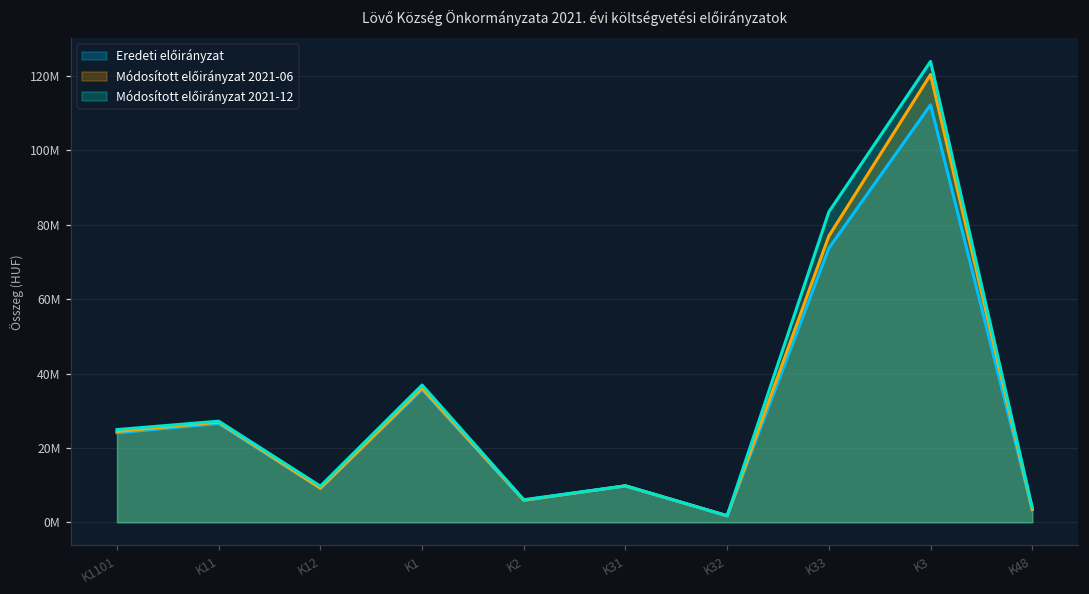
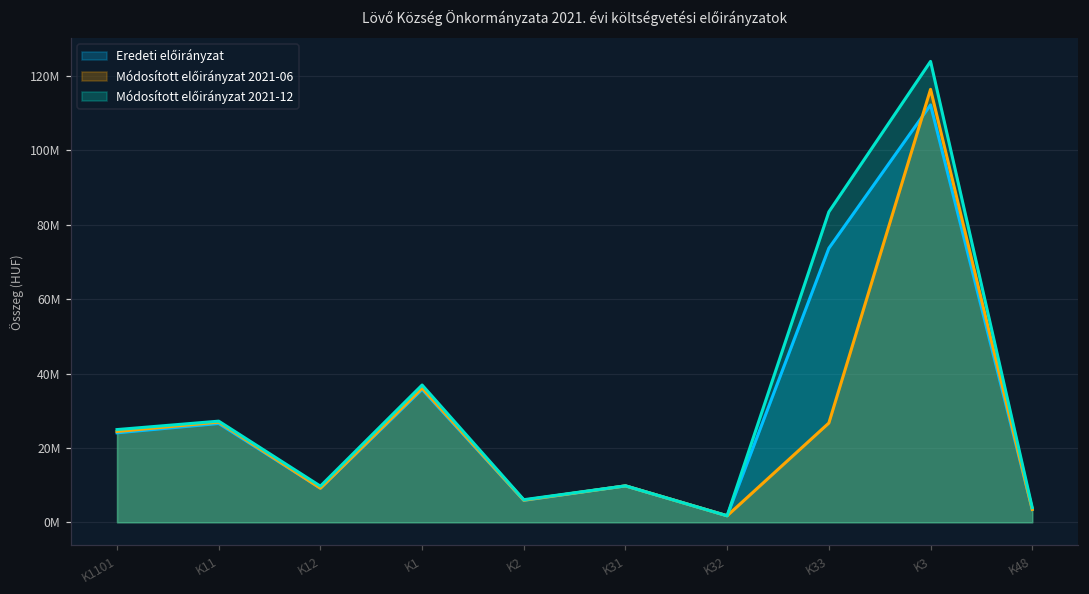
Módosított előirányzat 2021-06, K33: 77000000 -> 27000000
Módosított előirányzat 2021-06, K3: 120000000 -> 116000000
